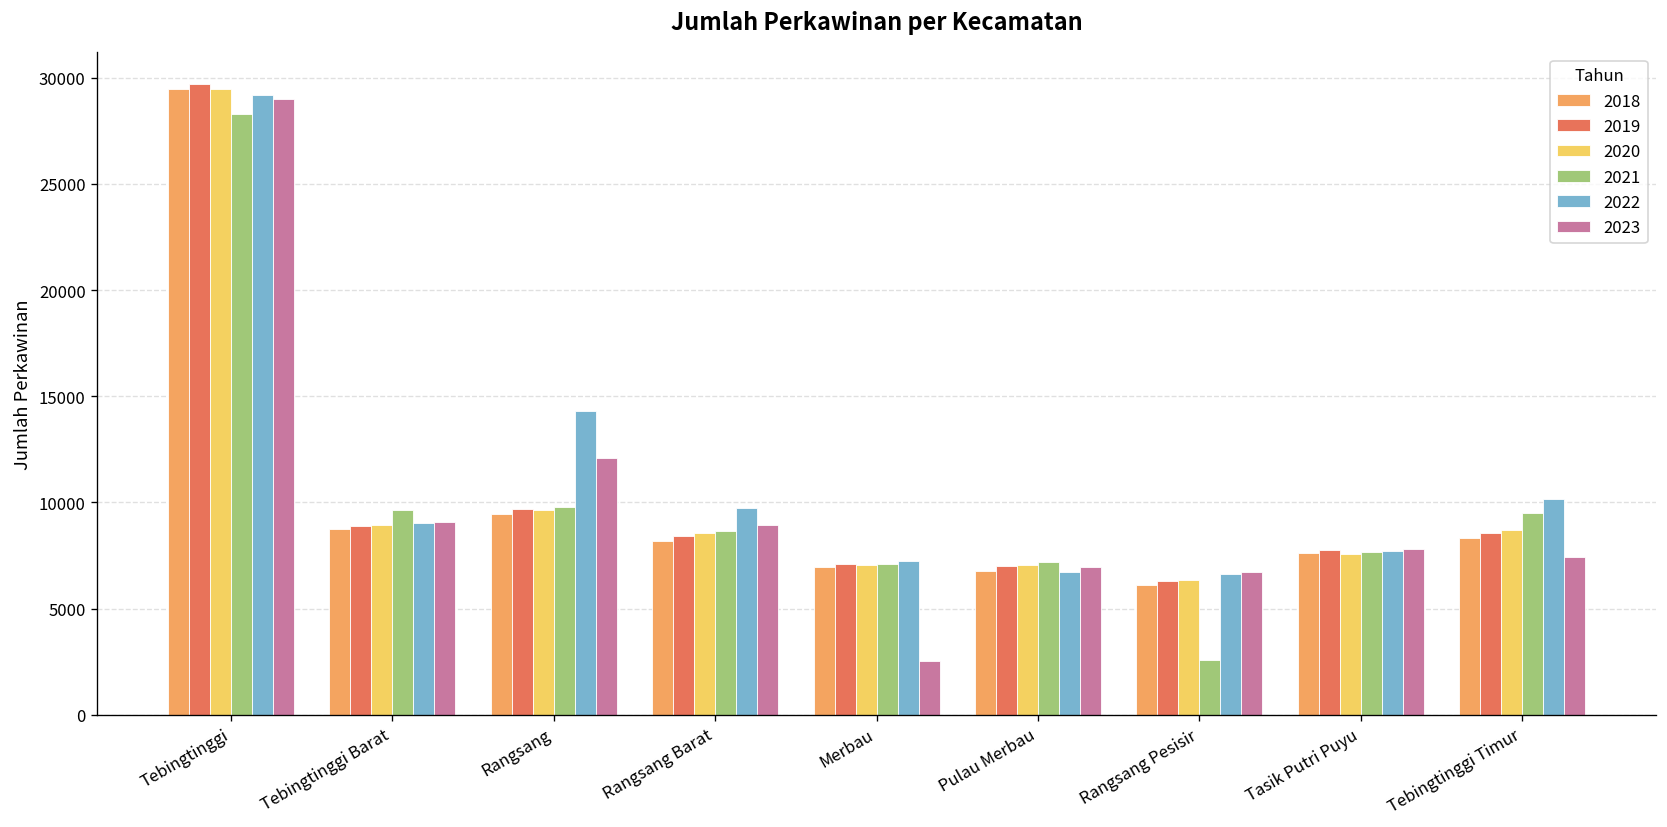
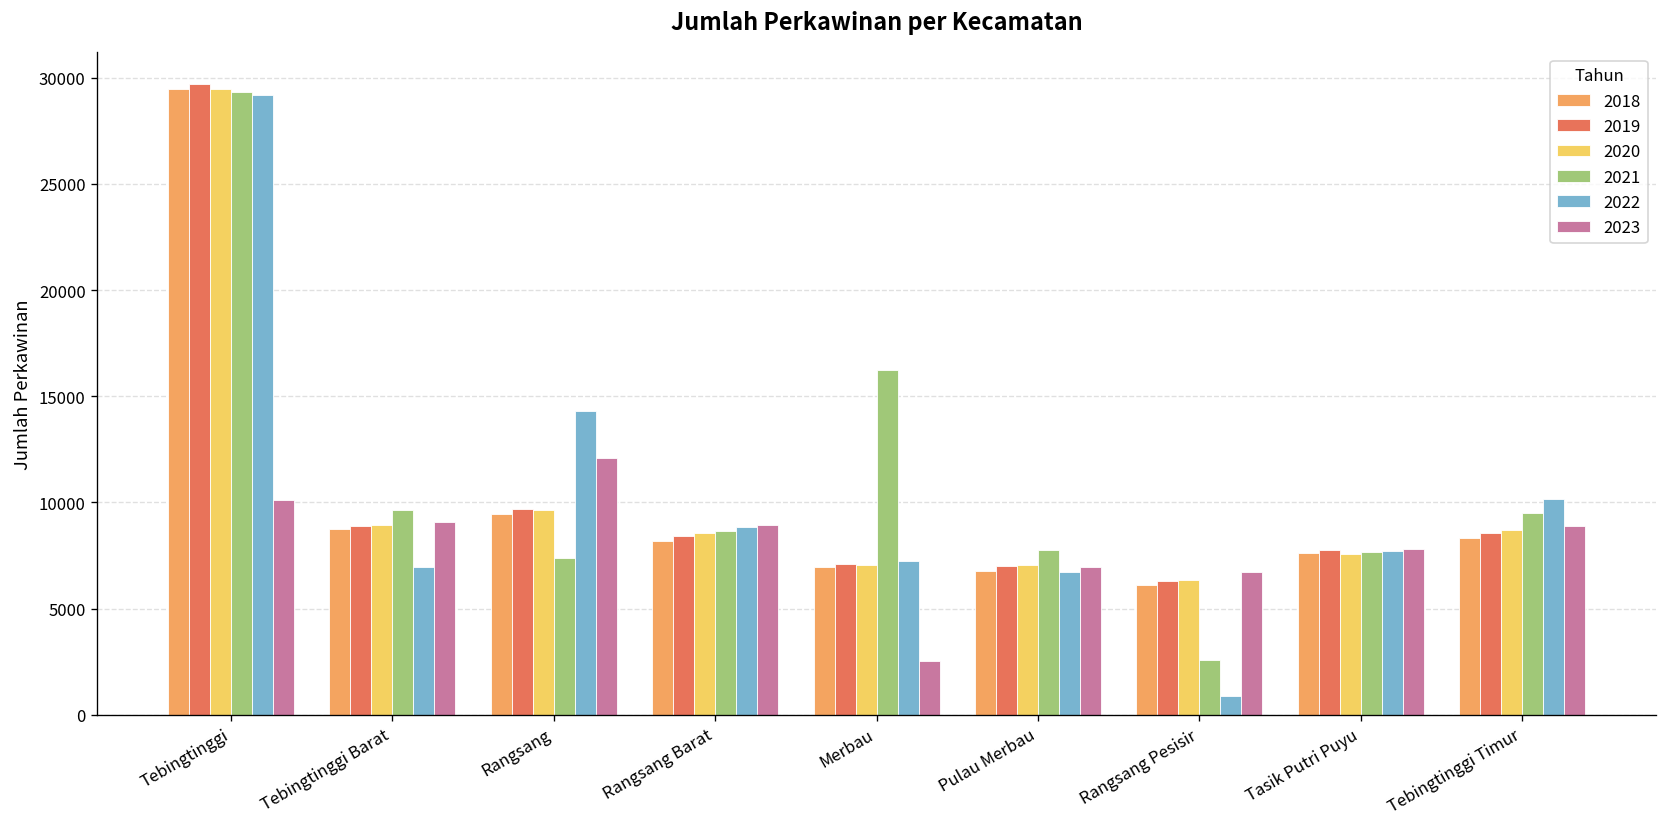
2021, Tebingtinggi: 28300 -> 29300
2023, Tebingtinggi: 29000 -> 10100
2022, Tebingtinggi Barat: 9000 -> 7000
2021, Rangsang: 9800 -> 7400
2022, Rangsang Barat: 9700 -> 8900
2021, Merbau: 7100 -> 16200
2021, Pulau Merbau: 7200 -> 7700
2022, Rangsang Pesisir: 6600 -> 900
2023, Tebingtinggi Timur: 7400 -> 8900
